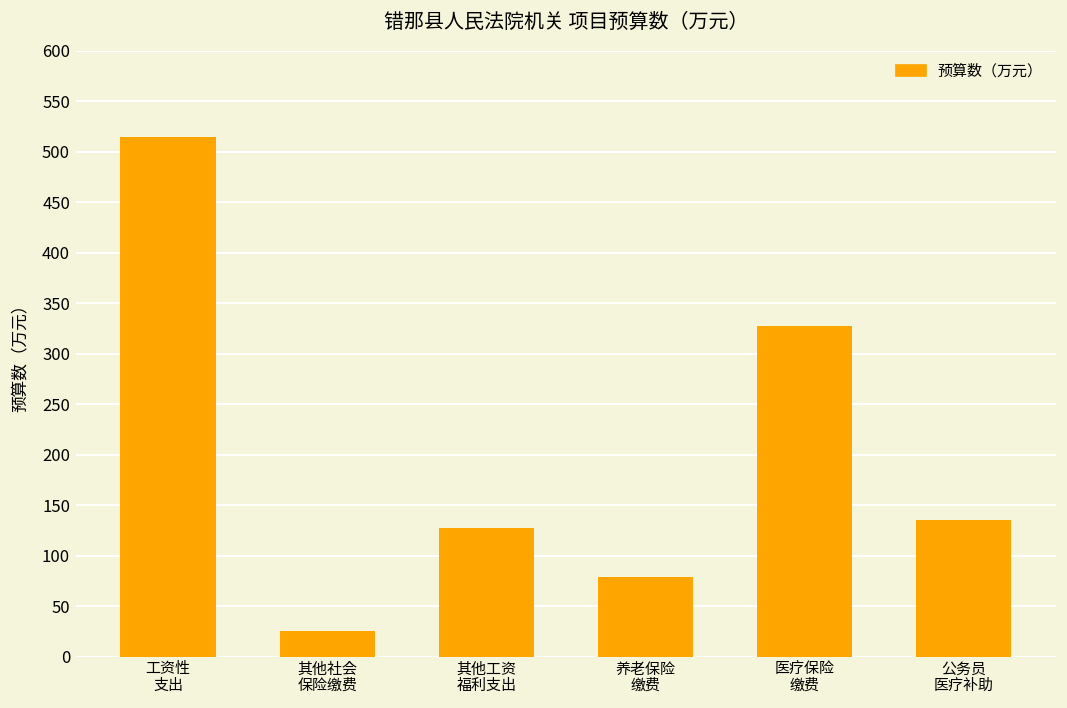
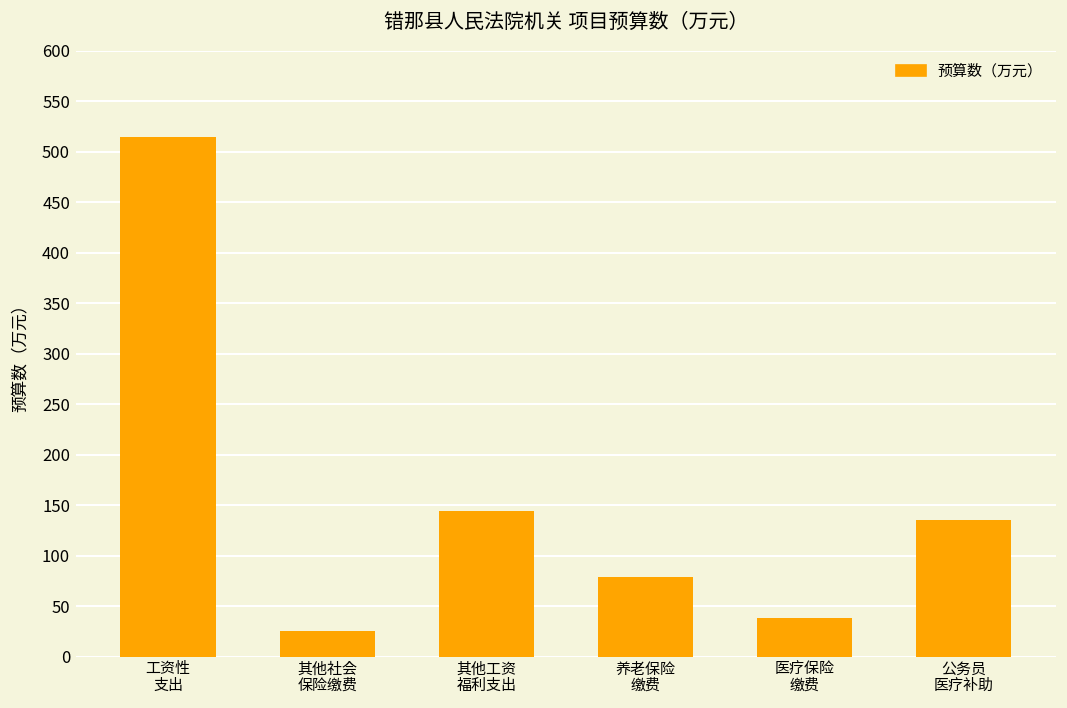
其他工资 福利支出: 130 -> 140
医疗保险 缴费: 330 -> 40
